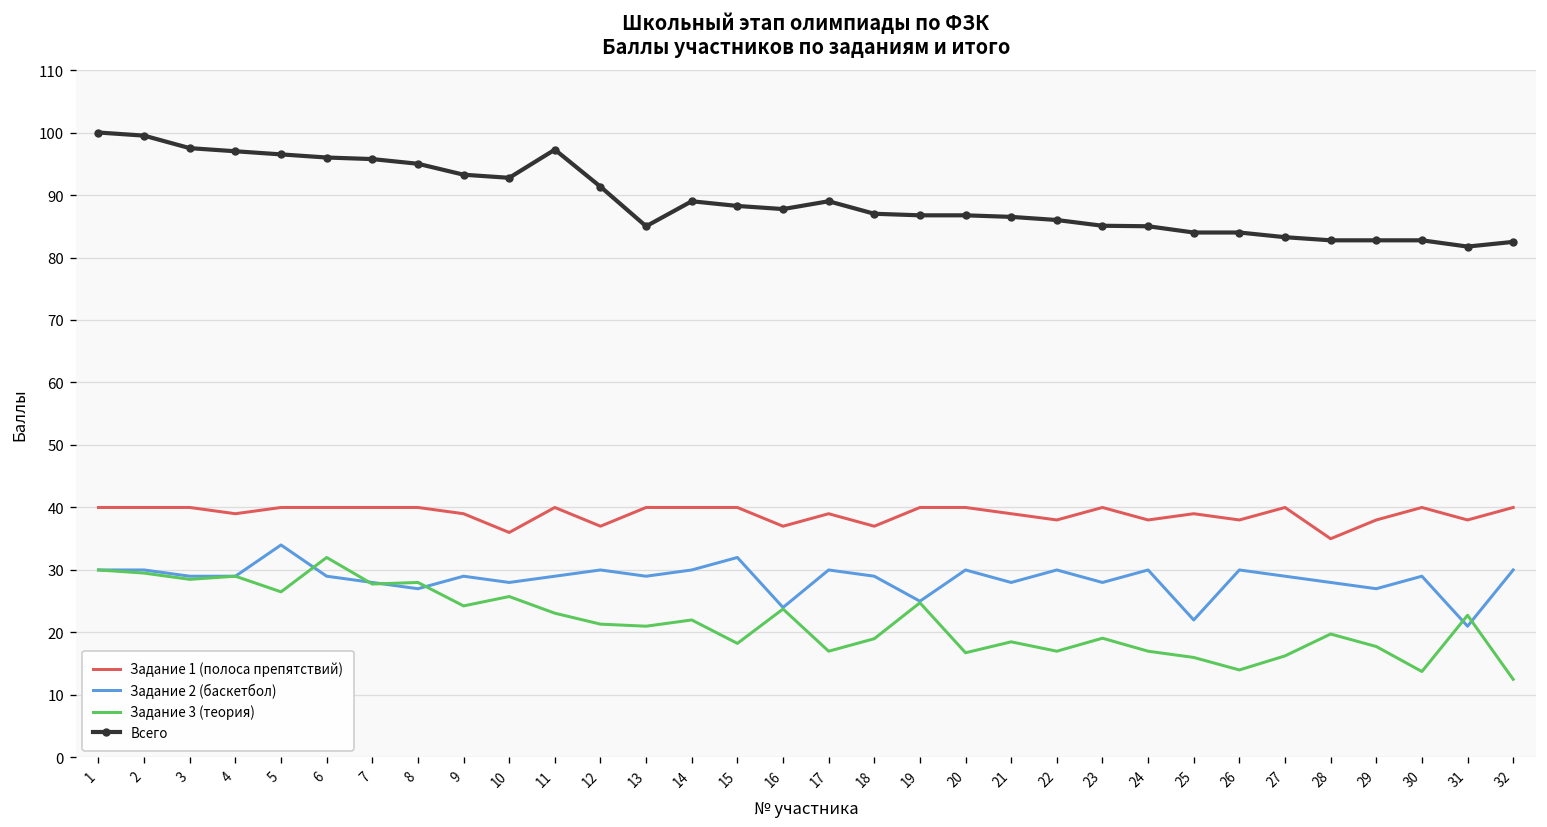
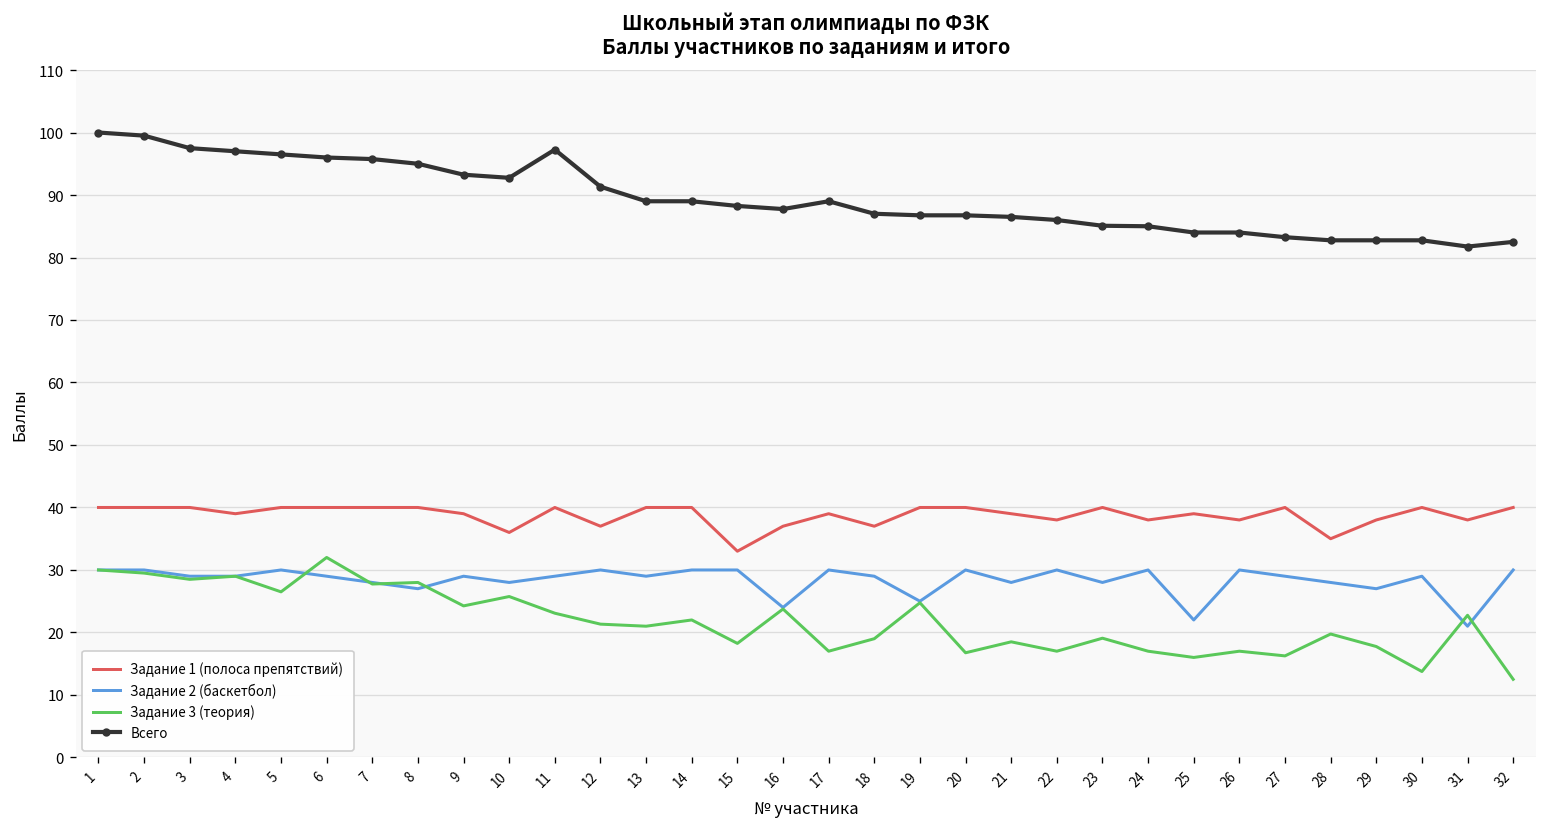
Задание 2 (баскетбол), 5: 34 -> 30
Всего, 13: 85 -> 89
Задание 1 (полоса препятствий), 15: 40 -> 33
Задание 2 (баскетбол), 15: 32 -> 30
Задание 3 (теория), 26: 14 -> 17
